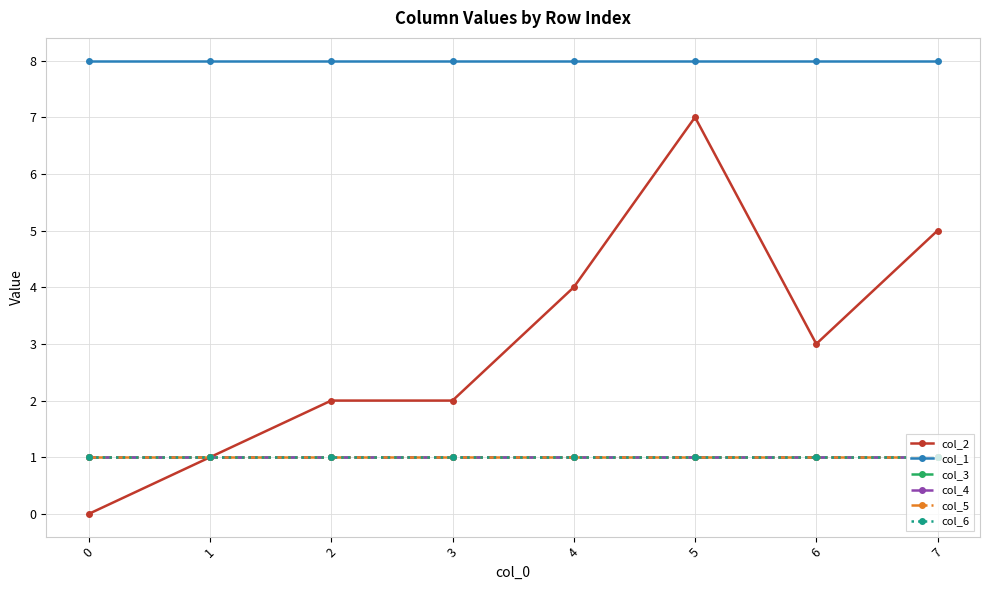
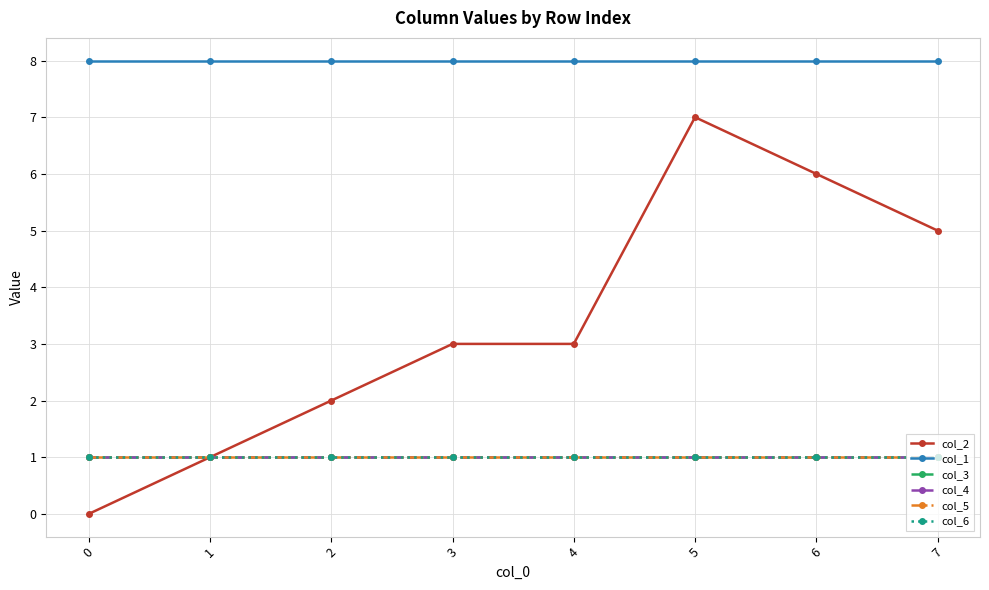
col_2, 3: 2 -> 3
col_2, 4: 4 -> 3
col_2, 6: 3 -> 6
